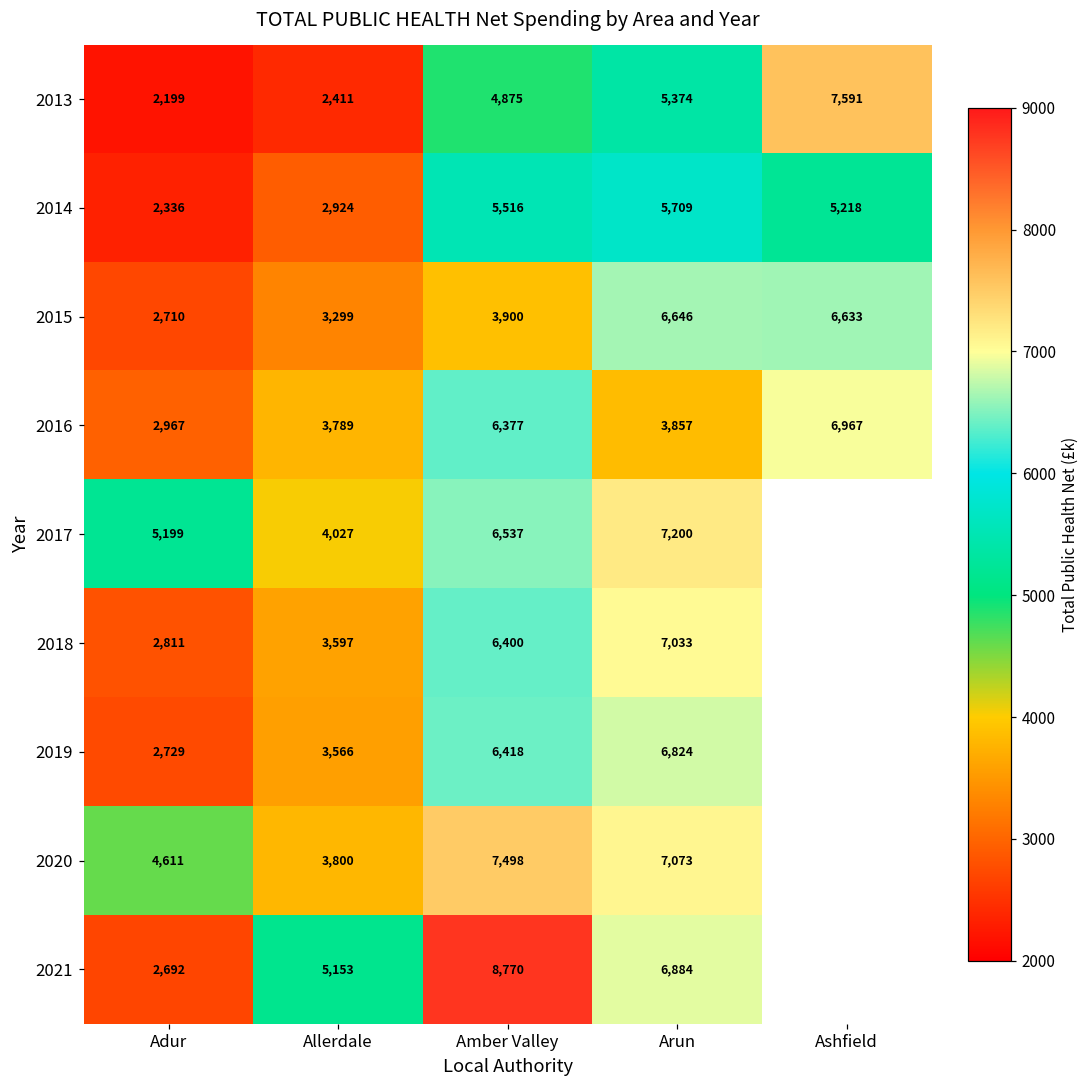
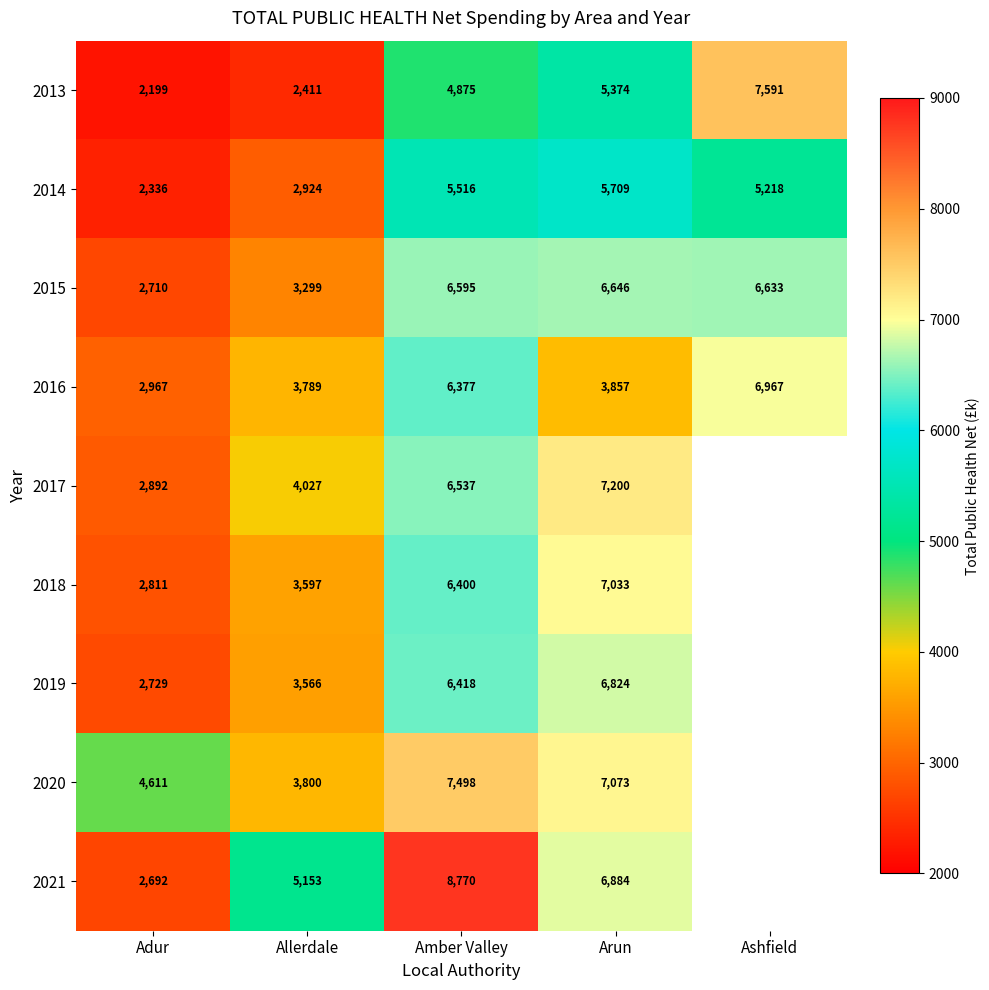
2015, Amber Valley: 3,900 -> 6,595
2017, Adur: 5,199 -> 2,892
